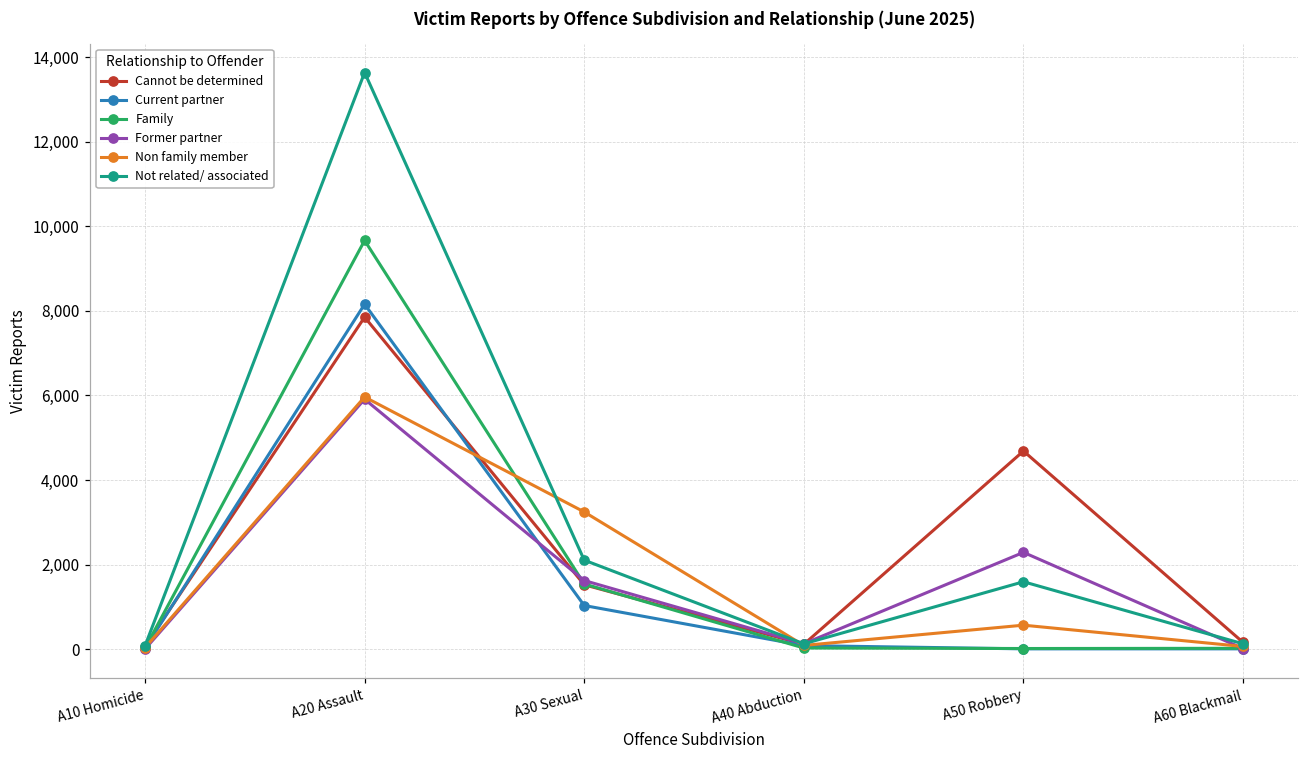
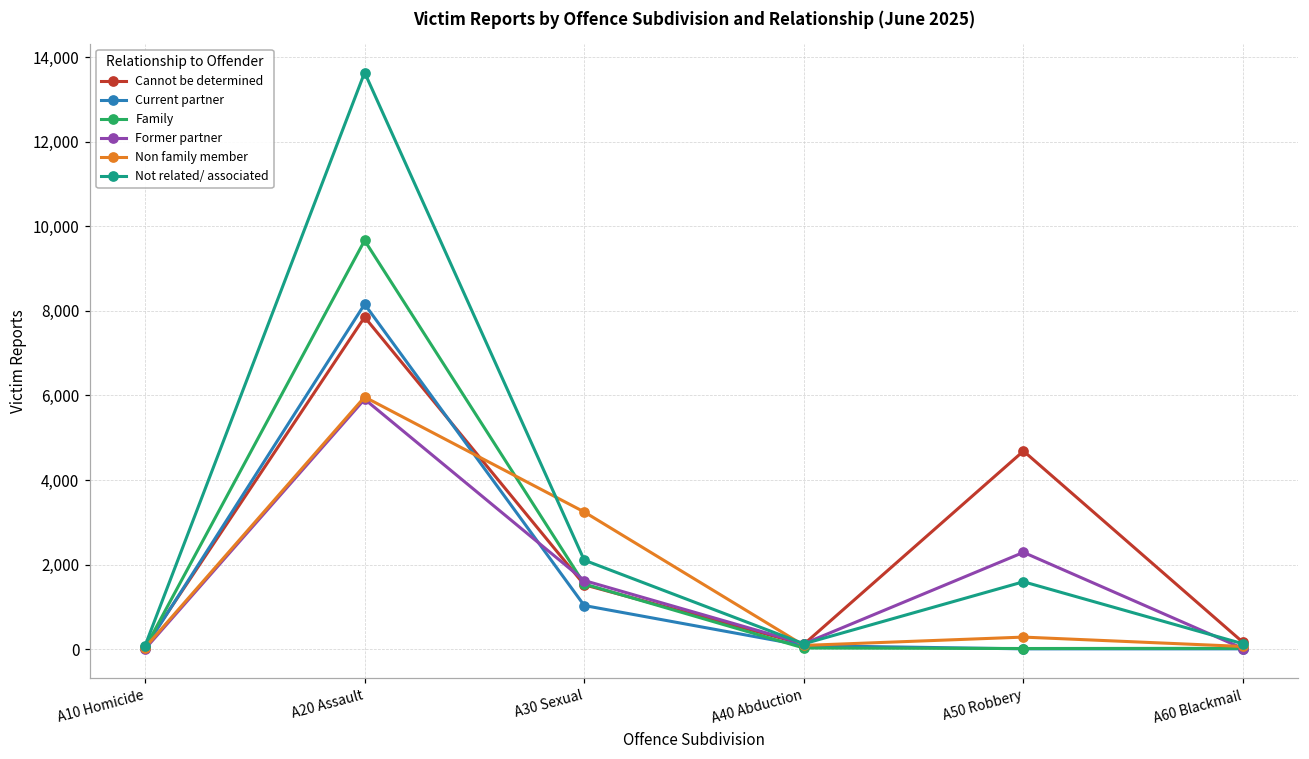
Non family member, A50 Robbery: 600 -> 300
